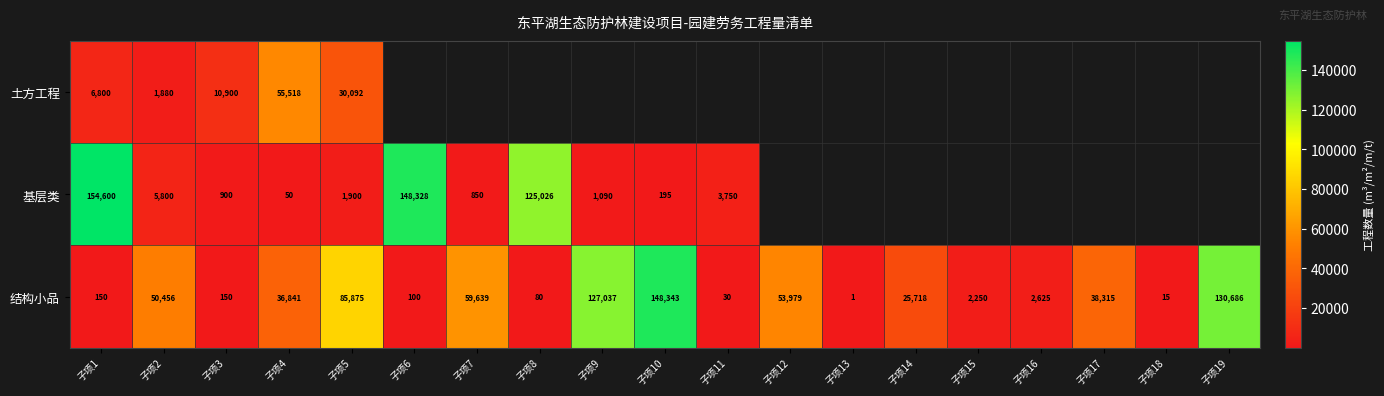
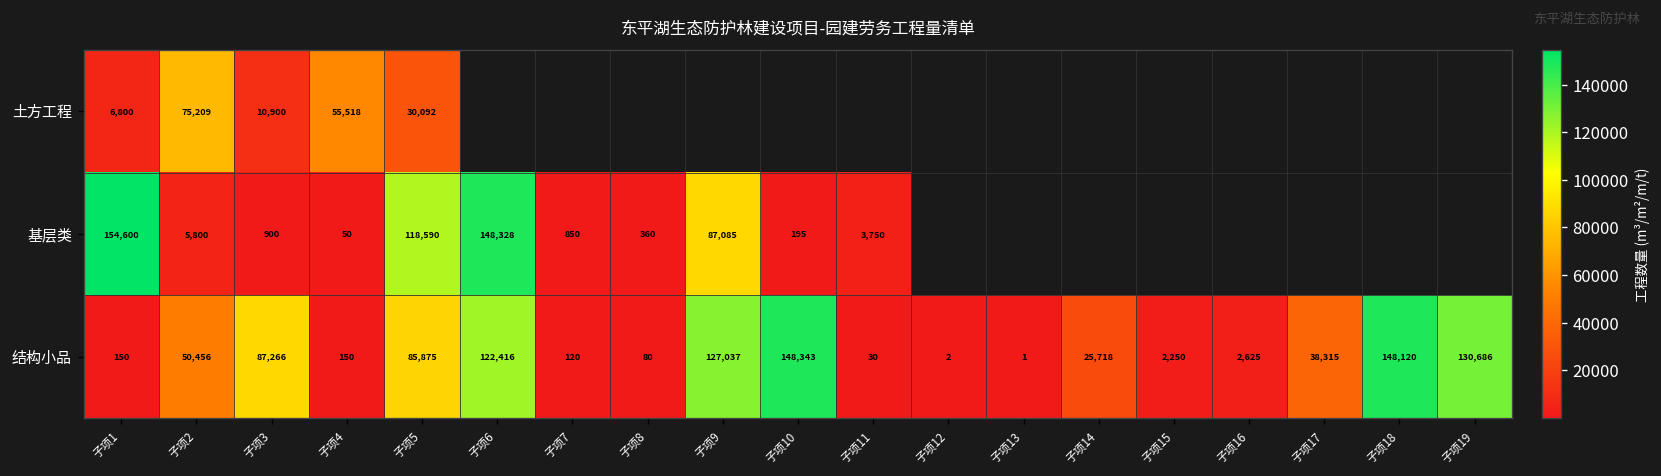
土方工程, 子项2: 1,880 -> 75,209
基层类, 子项5: 1,900 -> 118,590
基层类, 子项8: 125,026 -> 360
基层类, 子项9: 1,090 -> 87,085
结构小品, 子项3: 150 -> 87,266
结构小品, 子项4: 36,841 -> 150
结构小品, 子项6: 100 -> 122,416
结构小品, 子项7: 59,639 -> 120
结构小品, 子项12: 53,979 -> 2
结构小品, 子项18: 15 -> 148,120
